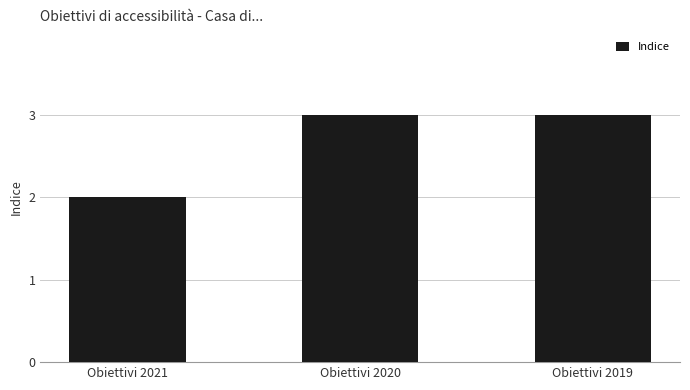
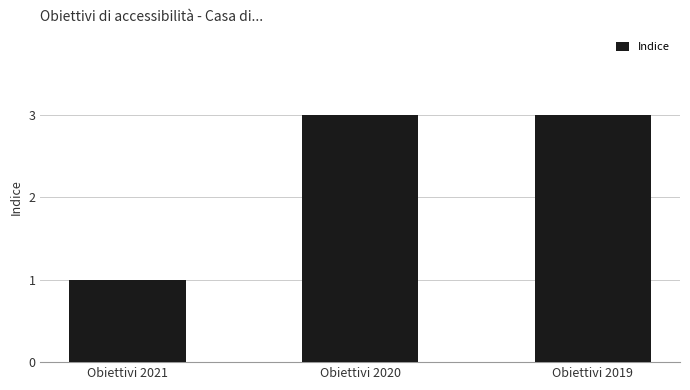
Obiettivi 2021: 2 -> 1
